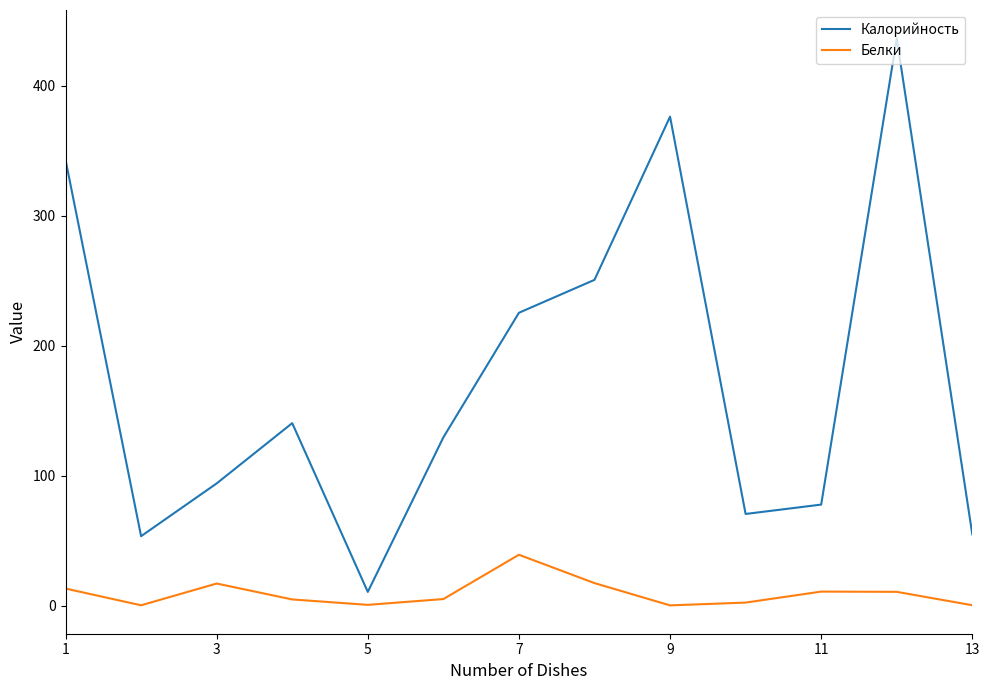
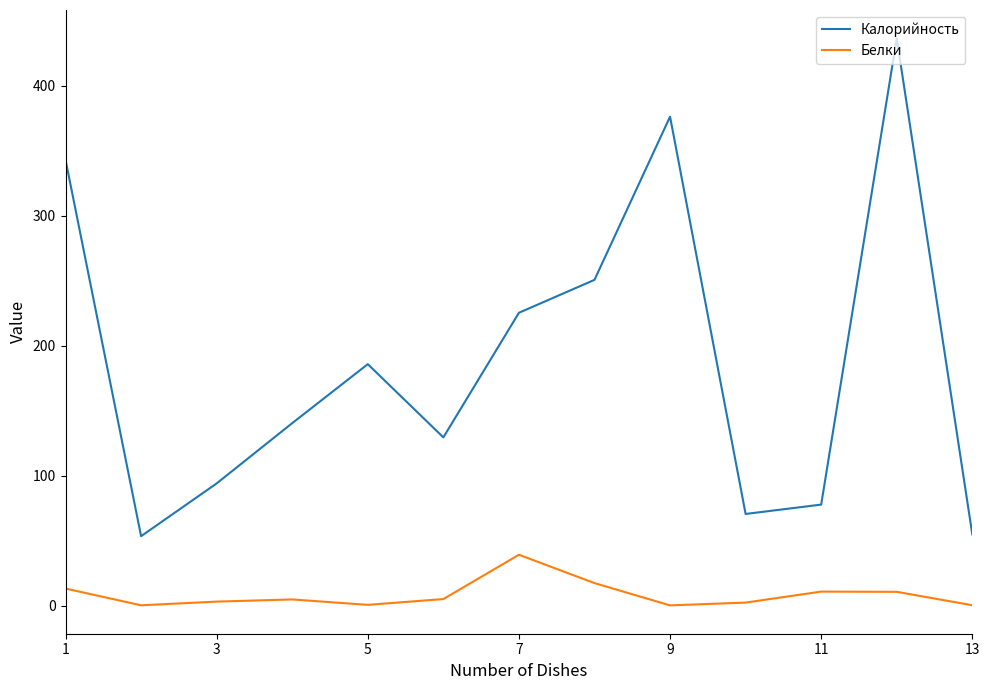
Белки, 3: 17 -> 3
Калорийность, 5: 11 -> 186
